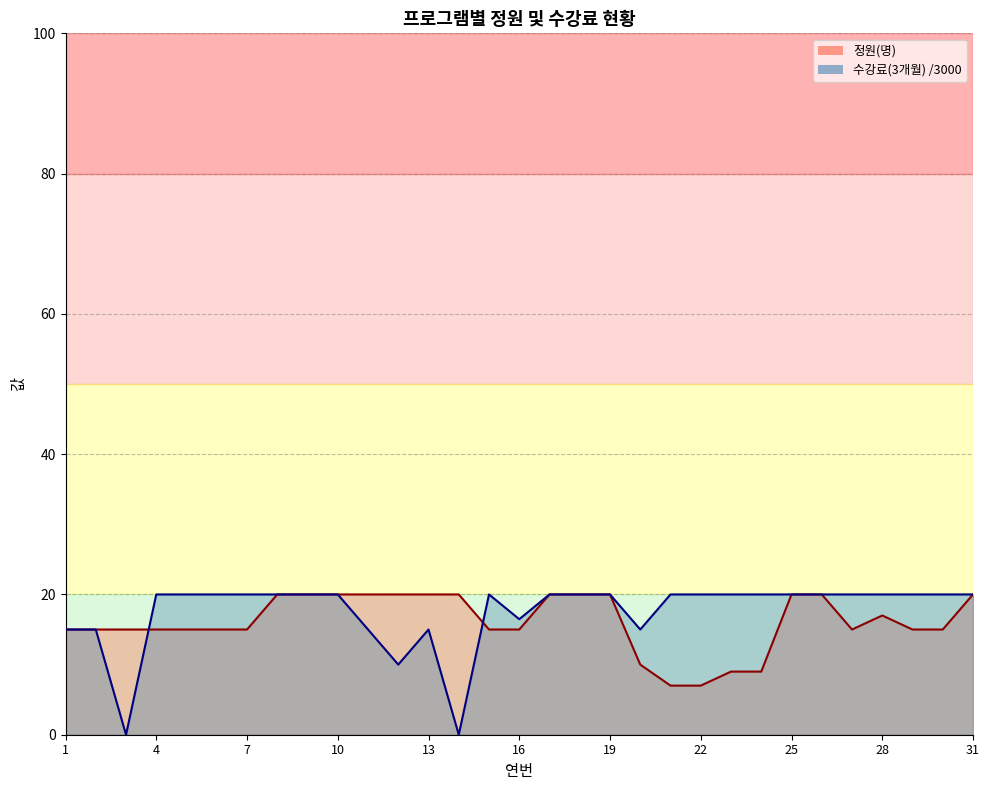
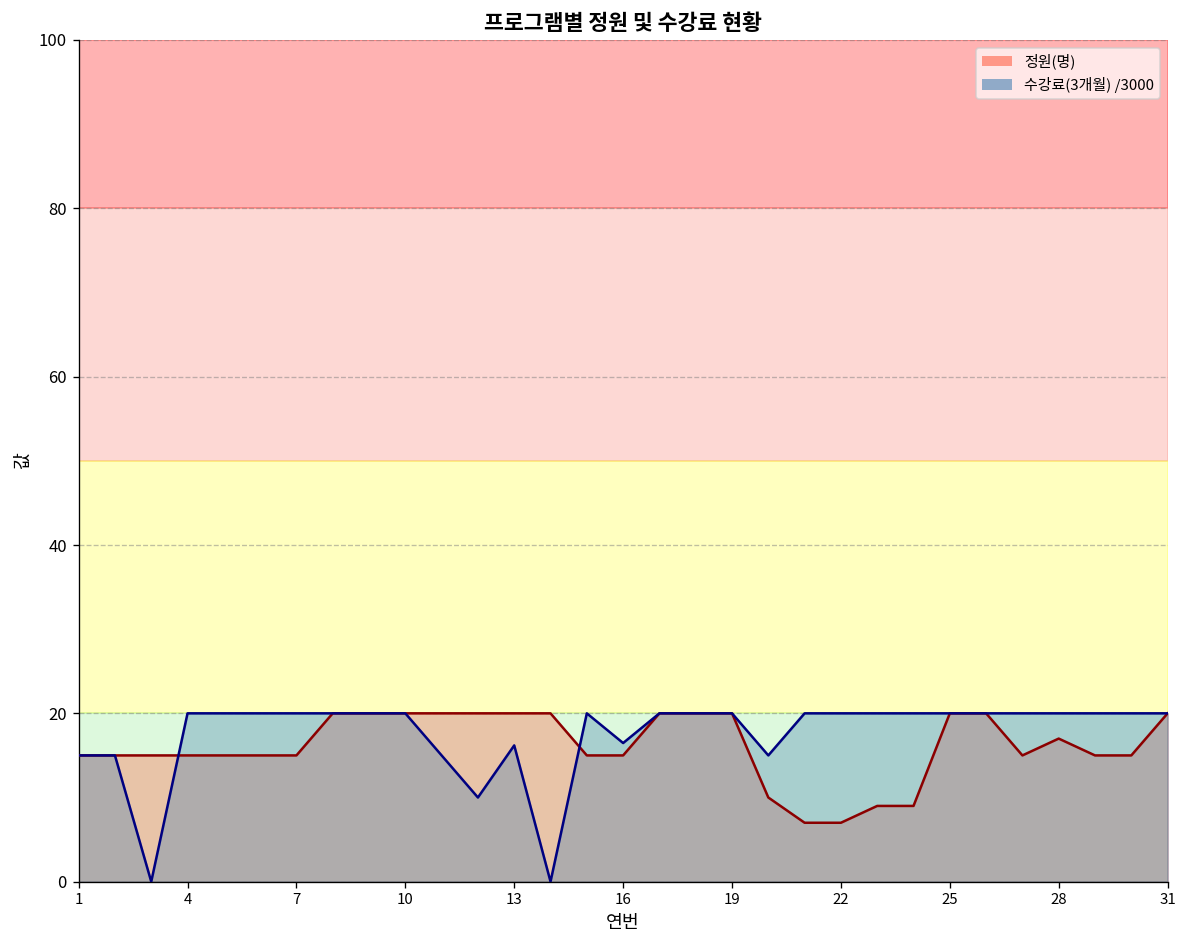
수강료(3개월) /3000, 13: 15 -> 16
